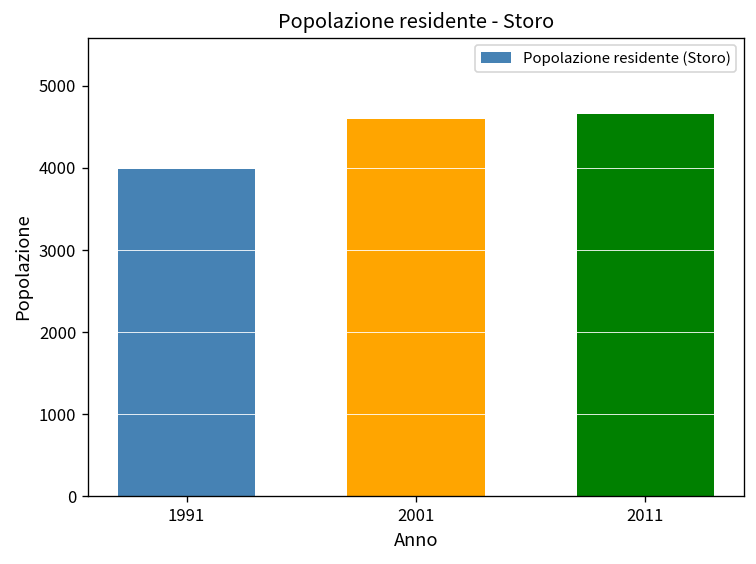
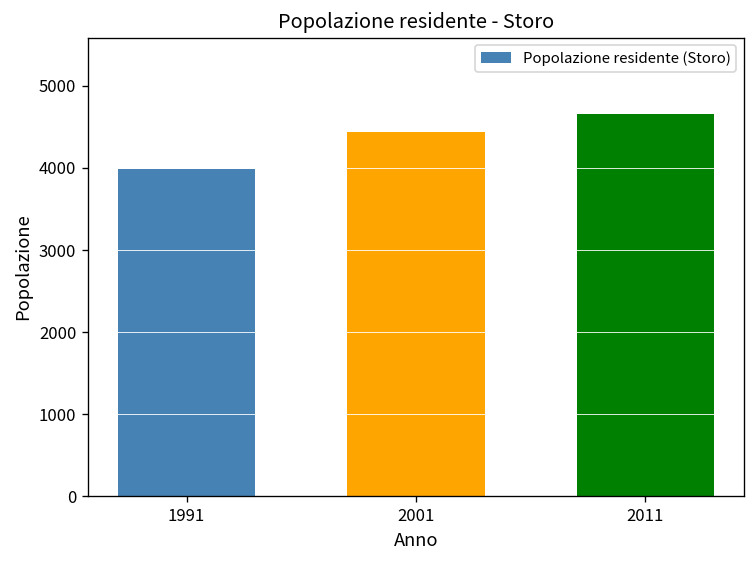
2001: 4600 -> 4400
